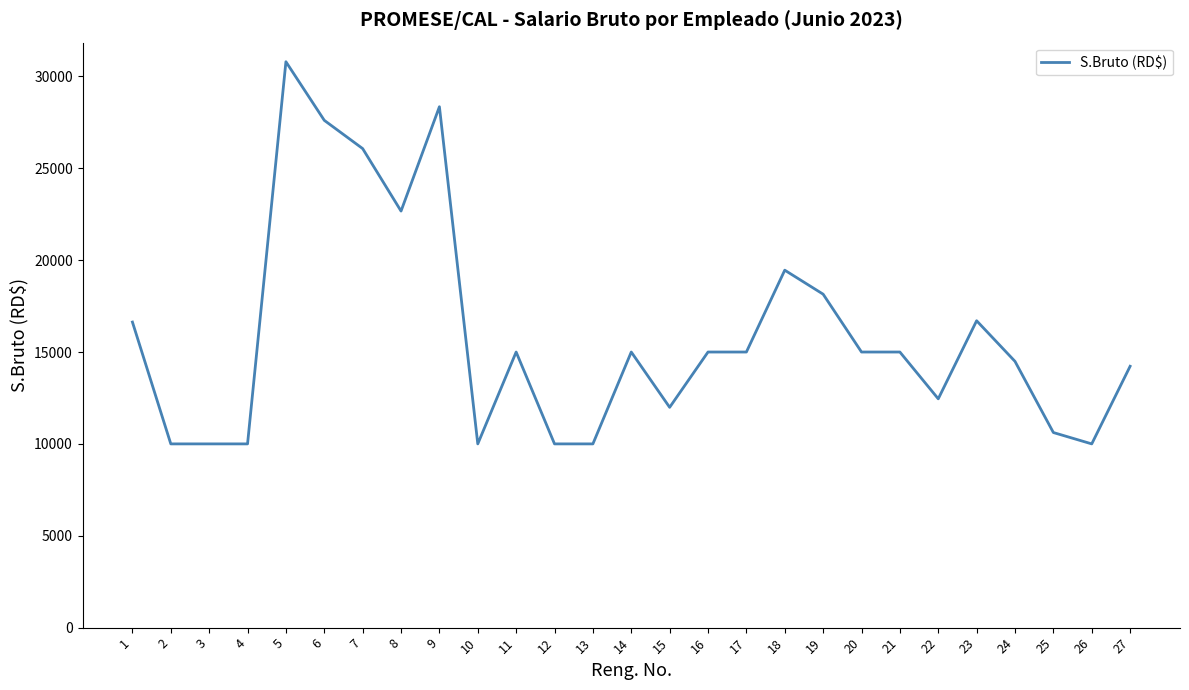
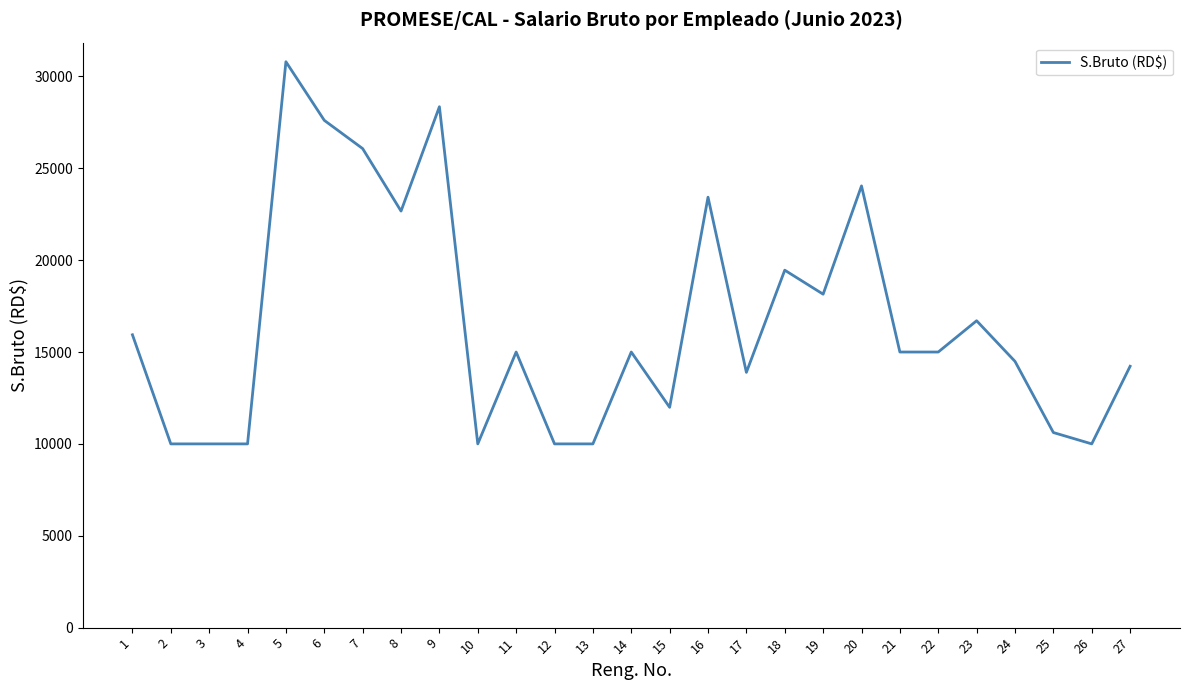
1: 16600 -> 15900
16: 15000 -> 23400
17: 15000 -> 13900
20: 15000 -> 24000
22: 12500 -> 15000
